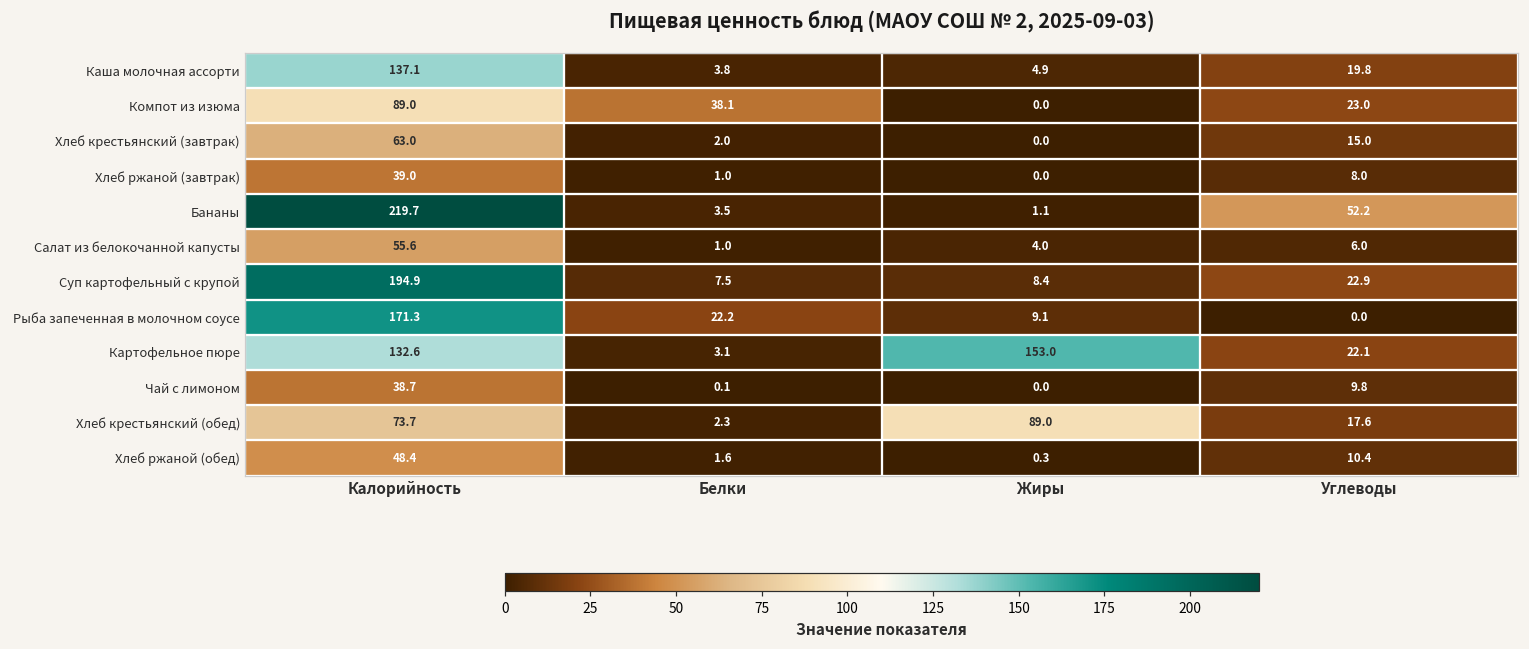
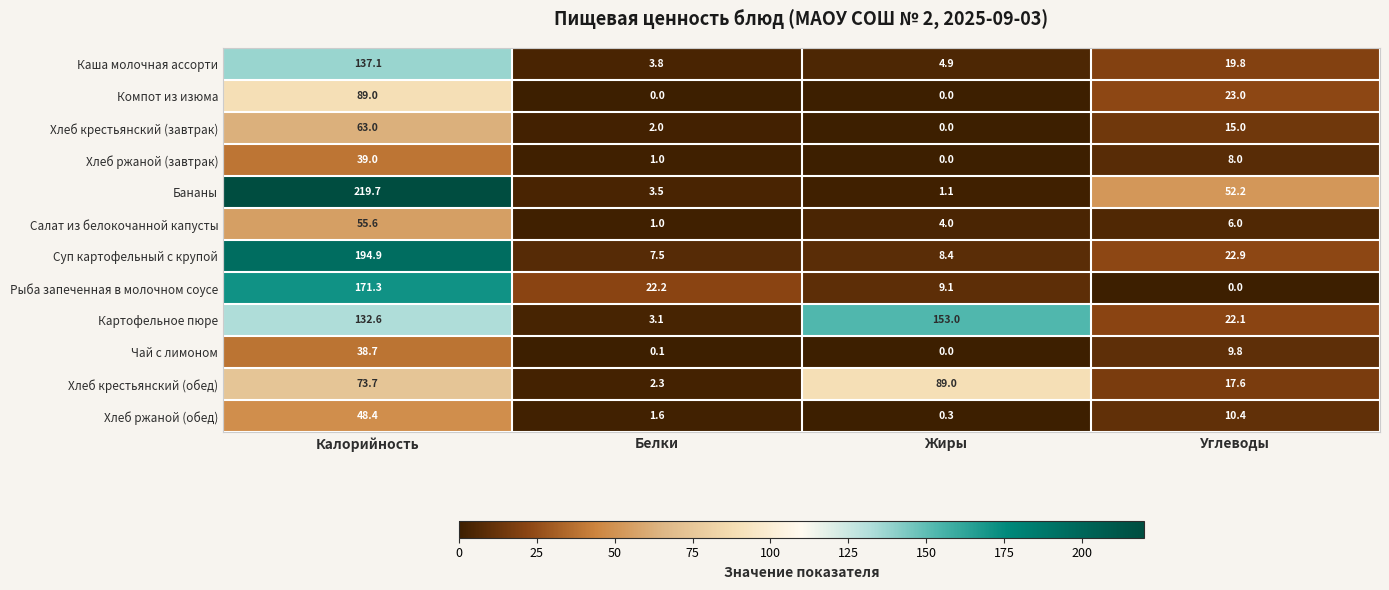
Компот из изюма, Белки: 38.1 -> 0.0
